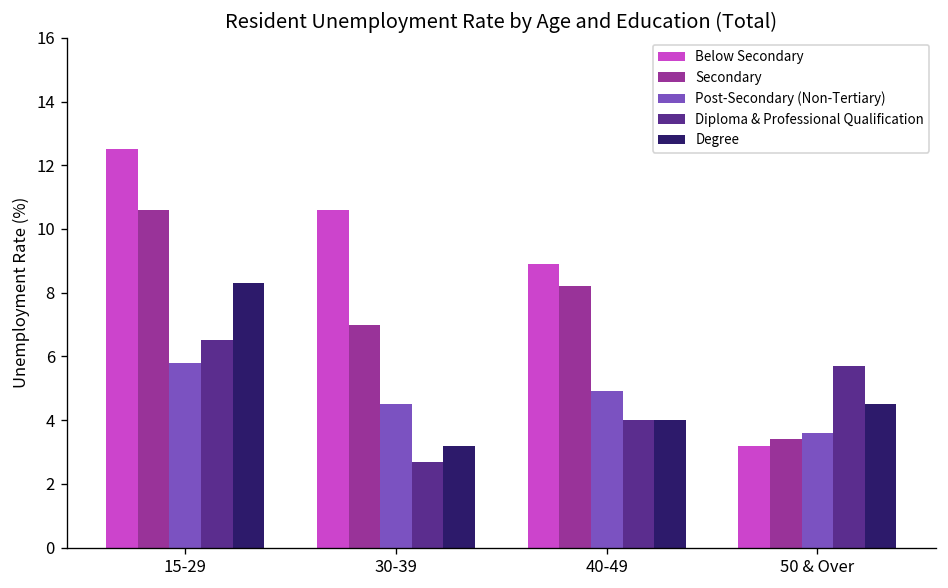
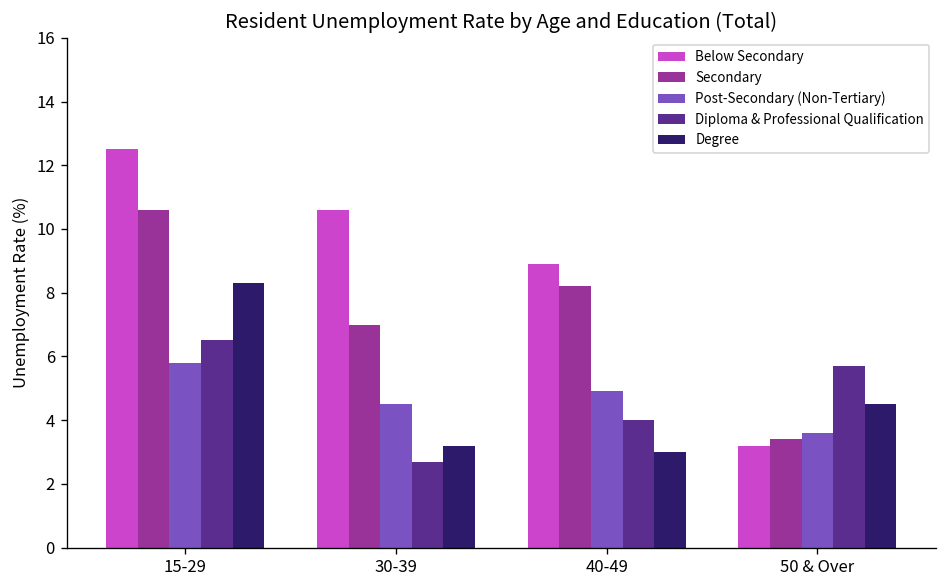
Degree, 40-49: 4 -> 3
